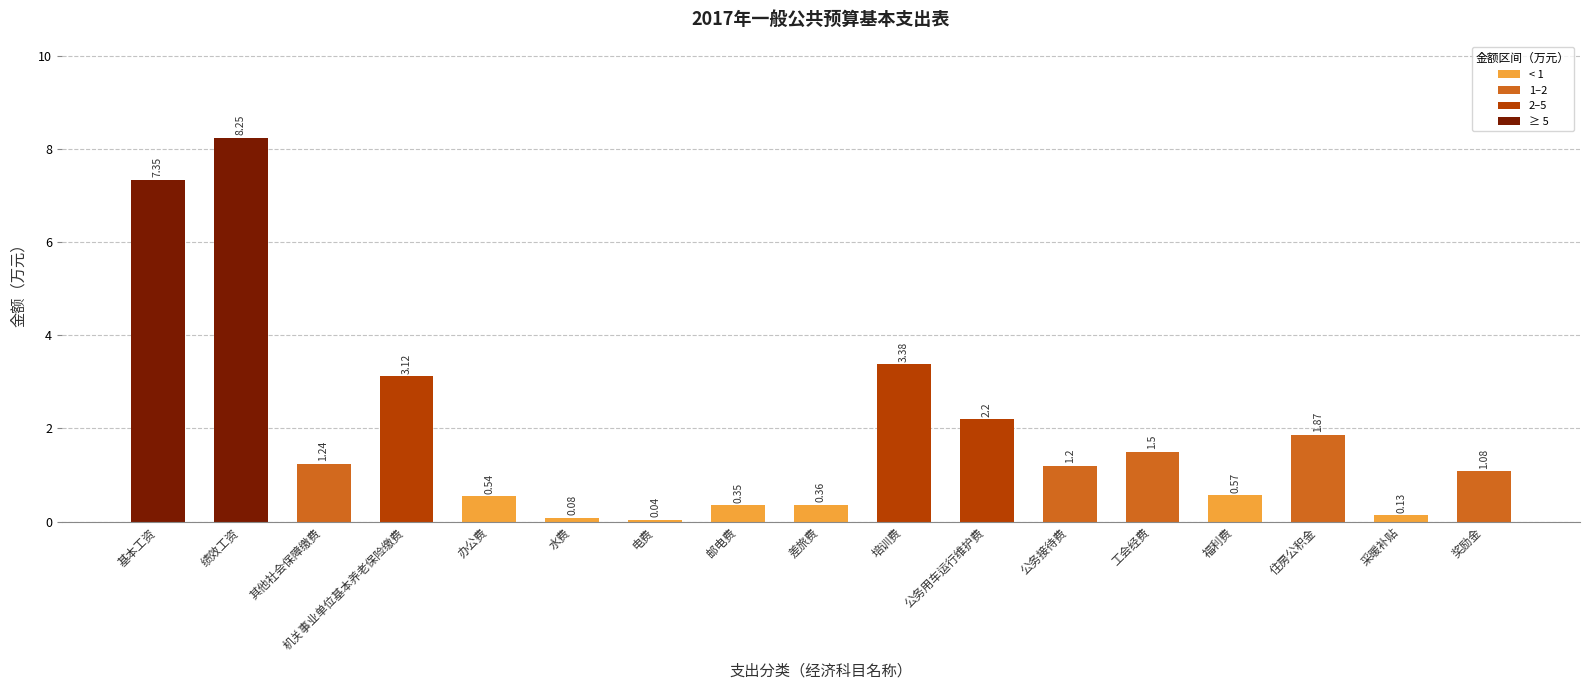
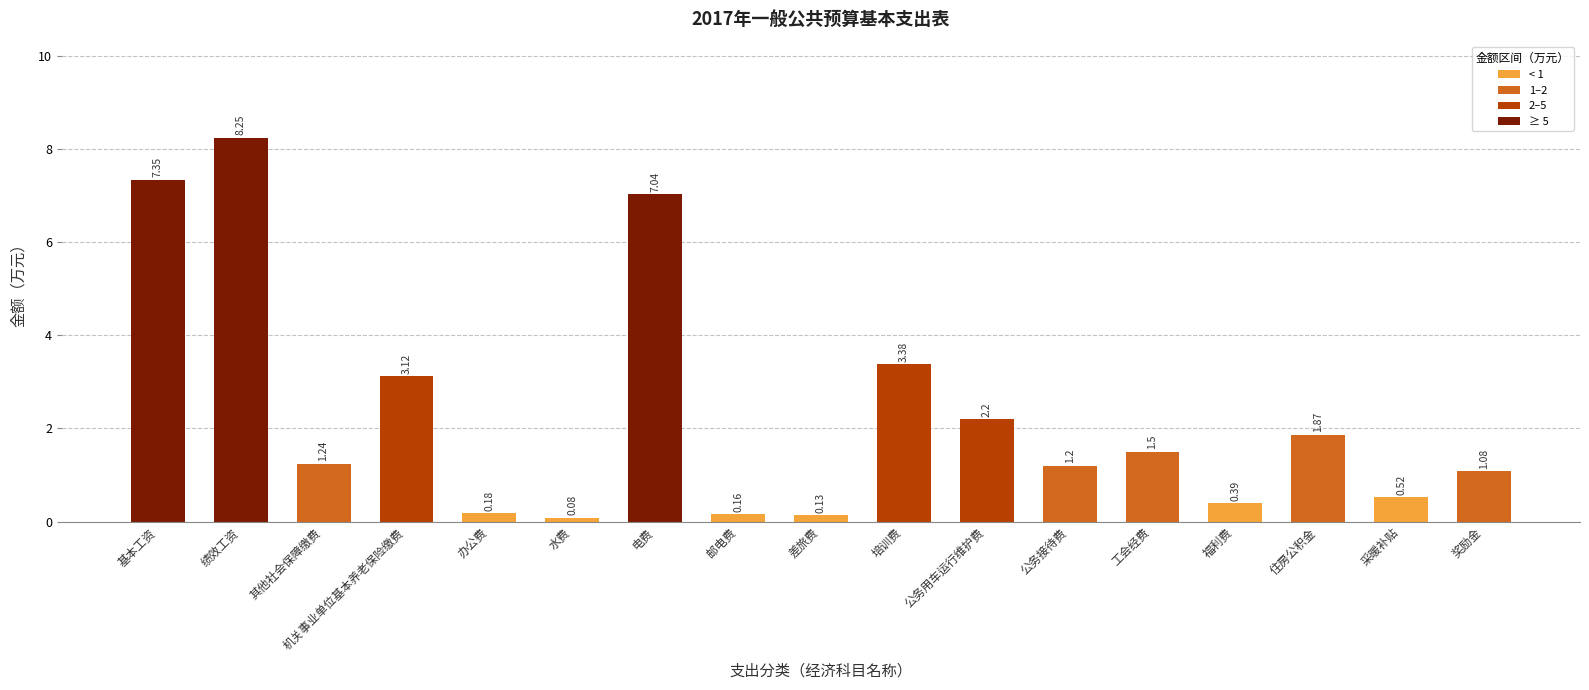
办公费: 0.54 -> 0.18
电费: 0.04 -> 7.04
邮电费: 0.35 -> 0.16
差旅费: 0.36 -> 0.13
福利费: 0.57 -> 0.39
采暖补贴: 0.13 -> 0.52
